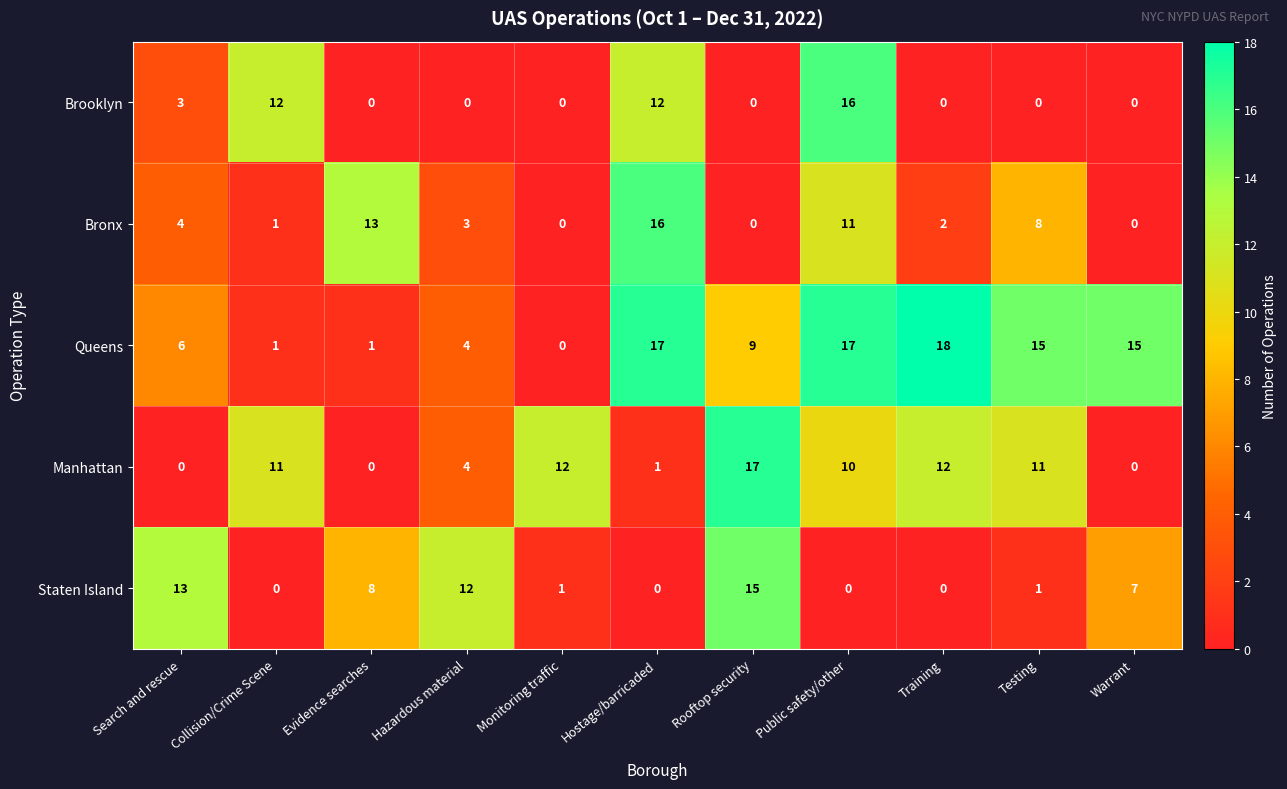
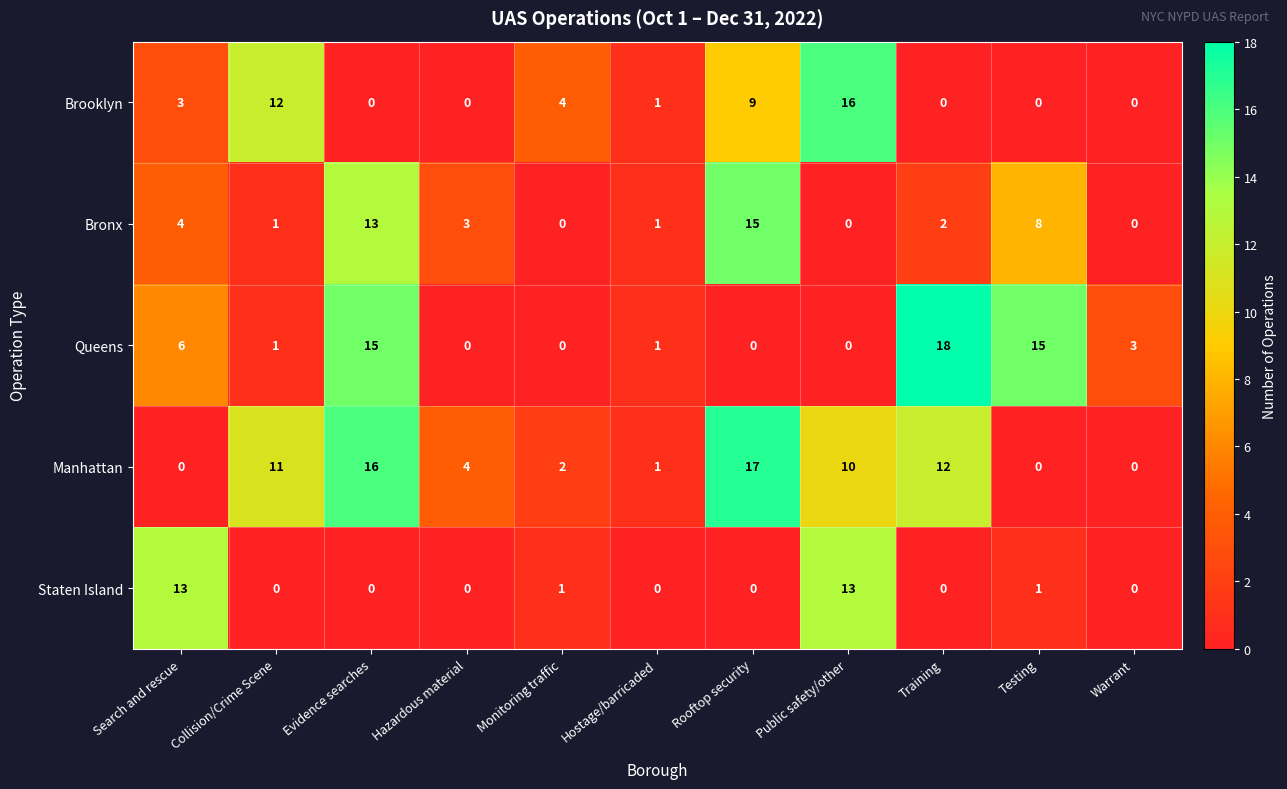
Brooklyn, Monitoring traffic: 0 -> 4
Brooklyn, Hostage/barricaded: 12 -> 1
Brooklyn, Rooftop security: 0 -> 9
Bronx, Hostage/barricaded: 16 -> 1
Bronx, Rooftop security: 0 -> 15
Bronx, Public safety/other: 11 -> 0
Queens, Evidence searches: 1 -> 15
Queens, Hazardous material: 4 -> 0
Queens, Hostage/barricaded: 17 -> 1
Queens, Rooftop security: 9 -> 0
Queens, Public safety/other: 17 -> 0
Queens, Warrant: 15 -> 3
Manhattan, Evidence searches: 0 -> 16
Manhattan, Monitoring traffic: 12 -> 2
Manhattan, Testing: 11 -> 0
Staten Island, Evidence searches: 8 -> 0
Staten Island, Hazardous material: 12 -> 0
Staten Island, Rooftop security: 15 -> 0
Staten Island, Public safety/other: 0 -> 13
Staten Island, Warrant: 7 -> 0
